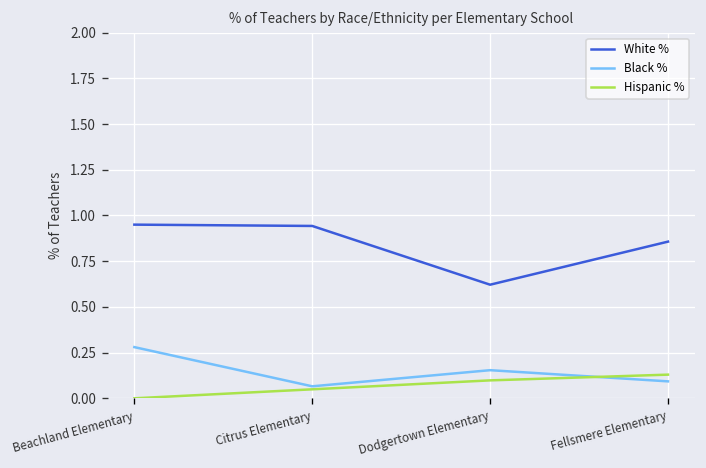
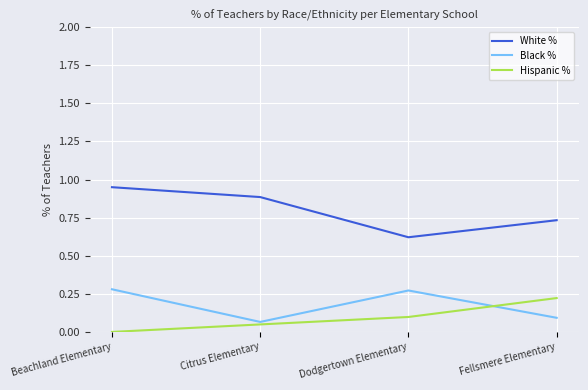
White %, Citrus Elementary: 0.94 -> 0.89
Black %, Dodgertown Elementary: 0.15 -> 0.27
White %, Fellsmere Elementary: 0.86 -> 0.73
Hispanic %, Fellsmere Elementary: 0.13 -> 0.22
